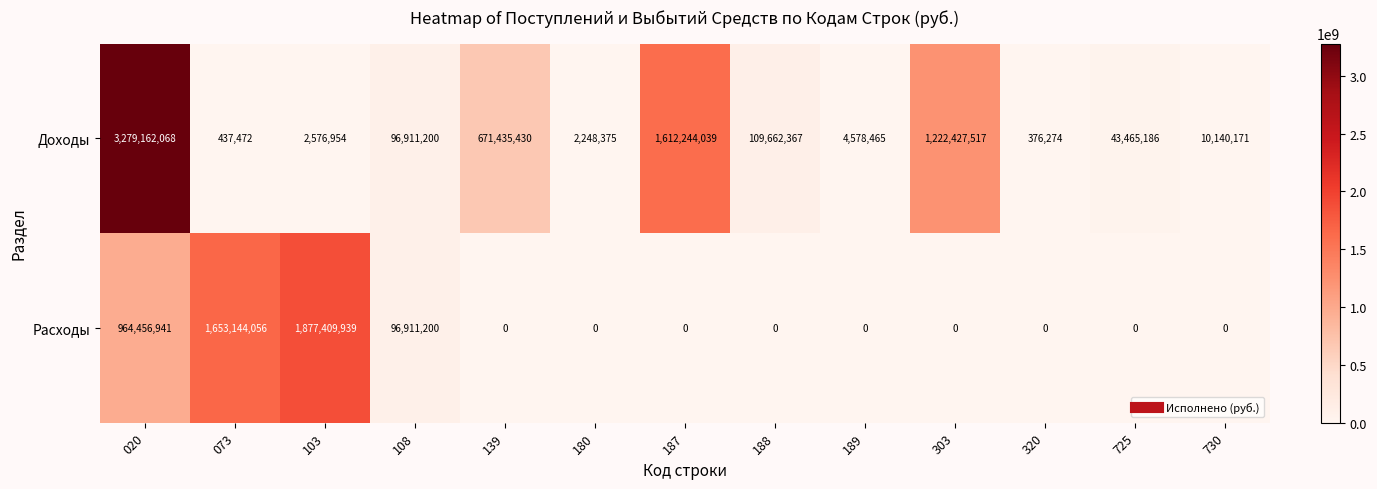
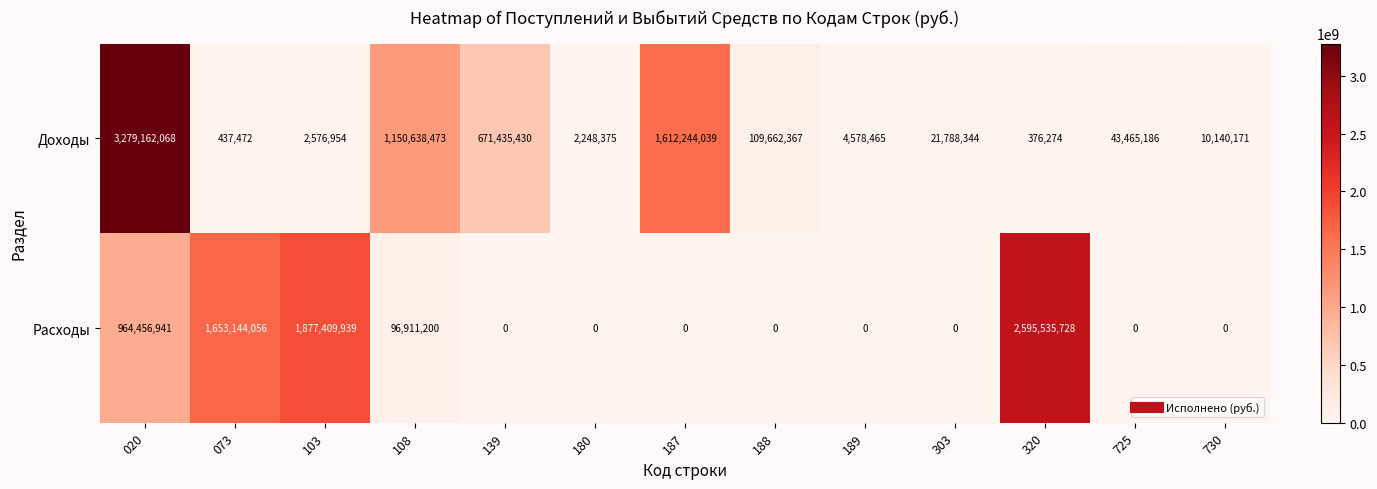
Доходы, 108: 96,911,200 -> 1,150,638,473
Доходы, 303: 1,222,427,517 -> 21,788,344
Расходы, 320: 0 -> 2,595,535,728
